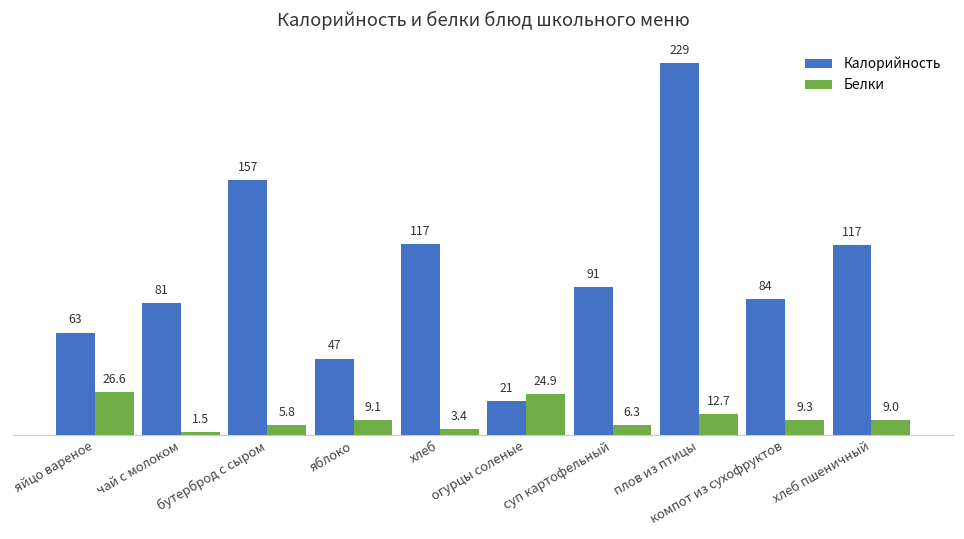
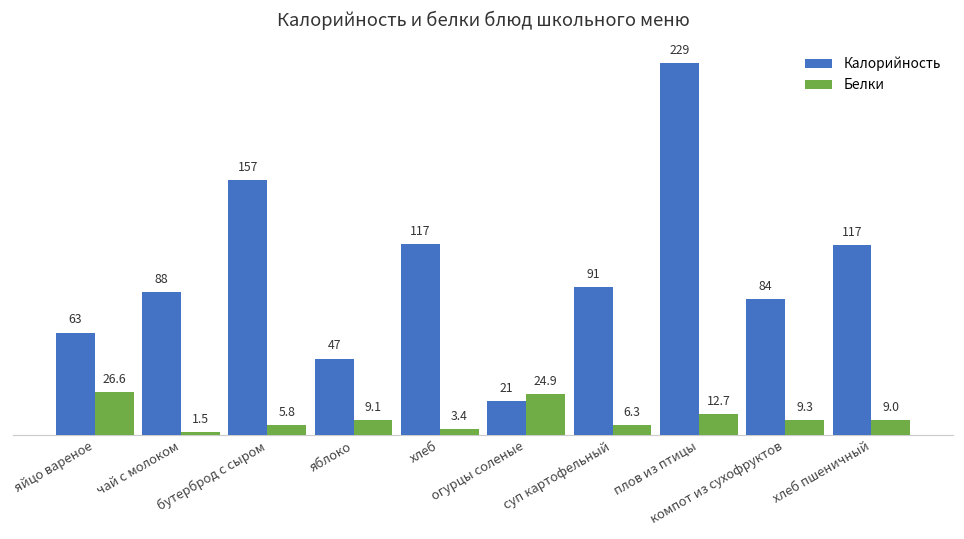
Калорийность, чай с молоком: 81 -> 88
